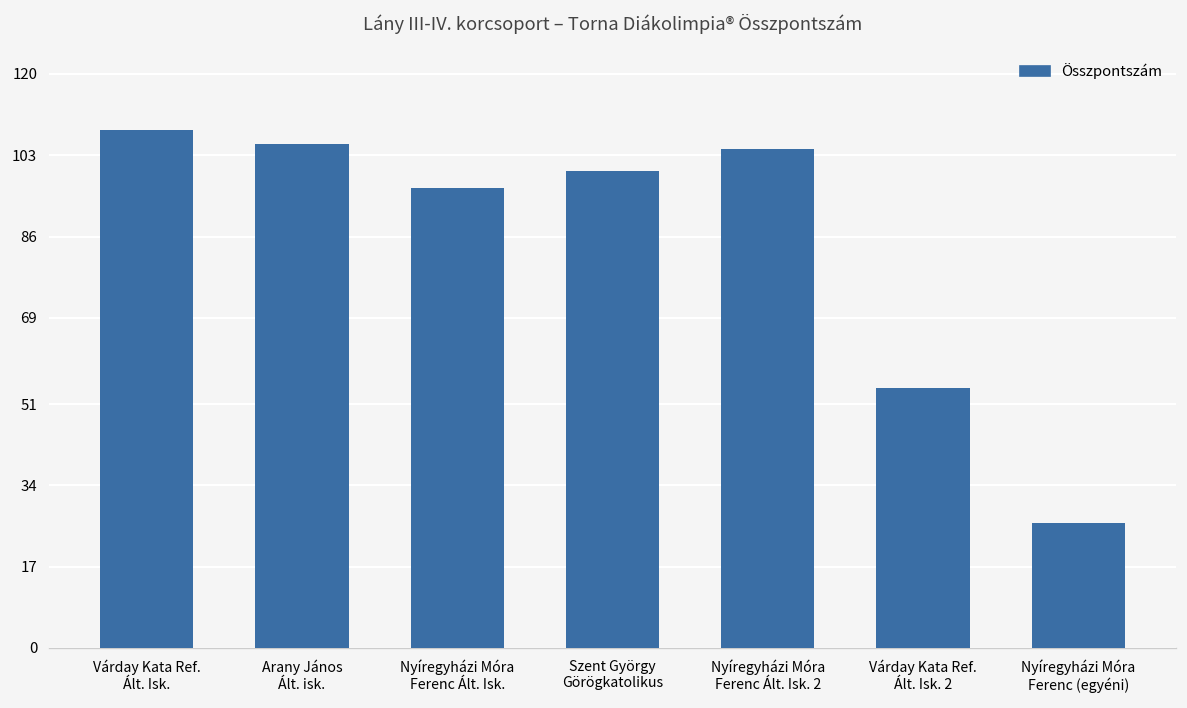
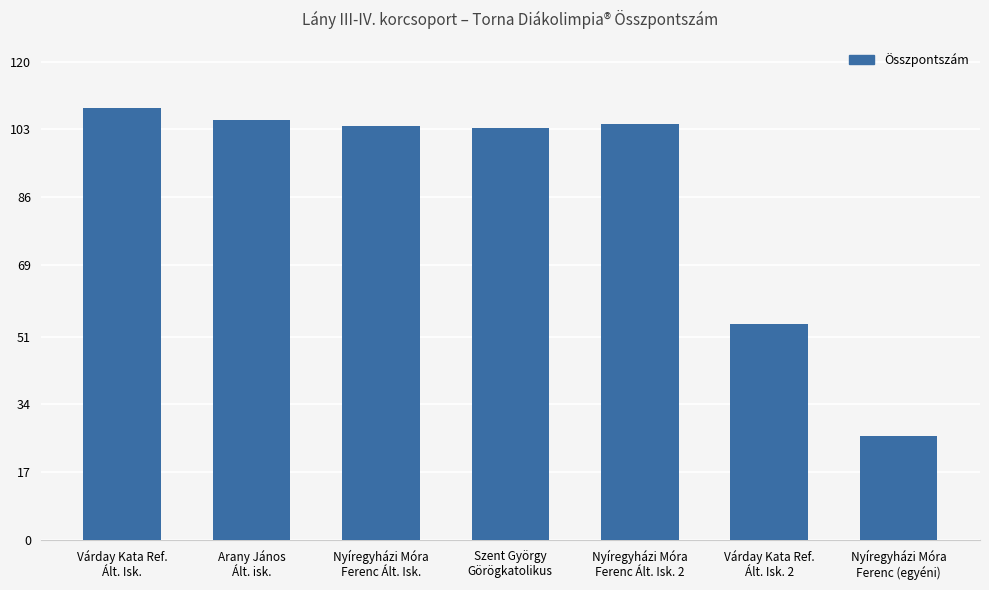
Nyíregyházi Móra Ferenc Ált. Isk.: 96 -> 104
Szent György Görögkatolikus: 100 -> 103
